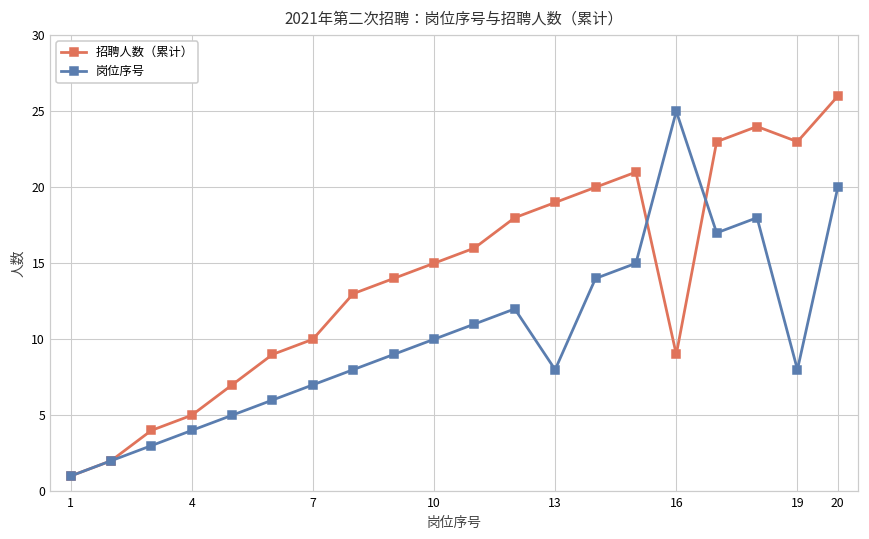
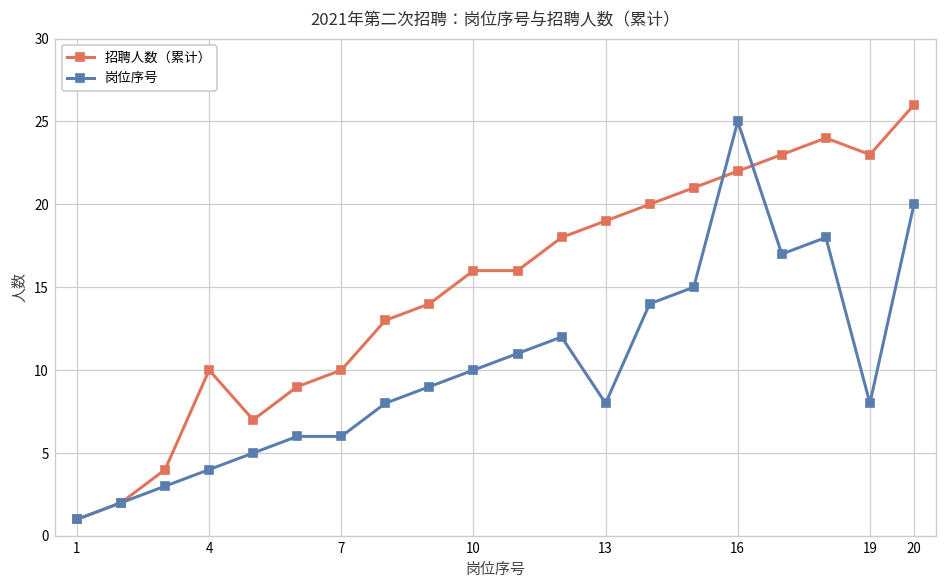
招聘人数（累计）, 4: 5 -> 10
岗位序号, 7: 7 -> 6
招聘人数（累计）, 10: 15 -> 16
招聘人数（累计）, 16: 9 -> 22
